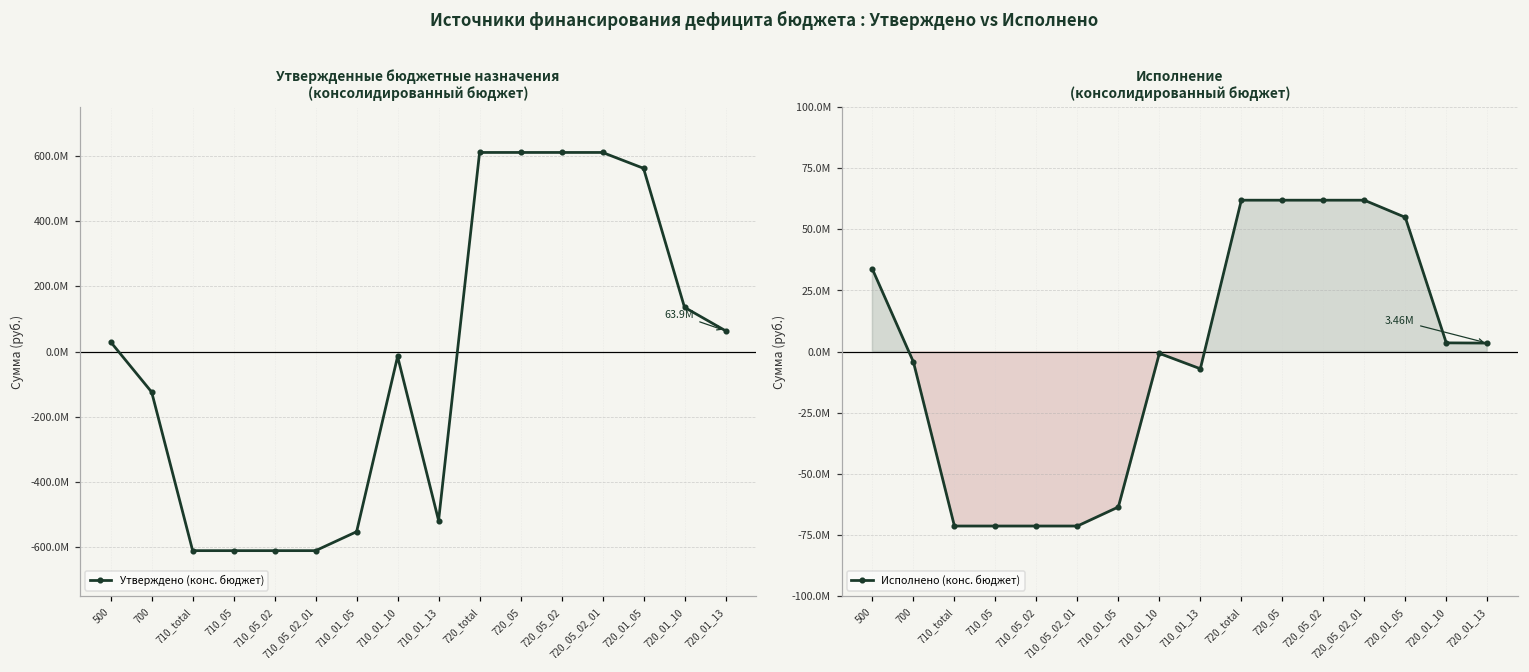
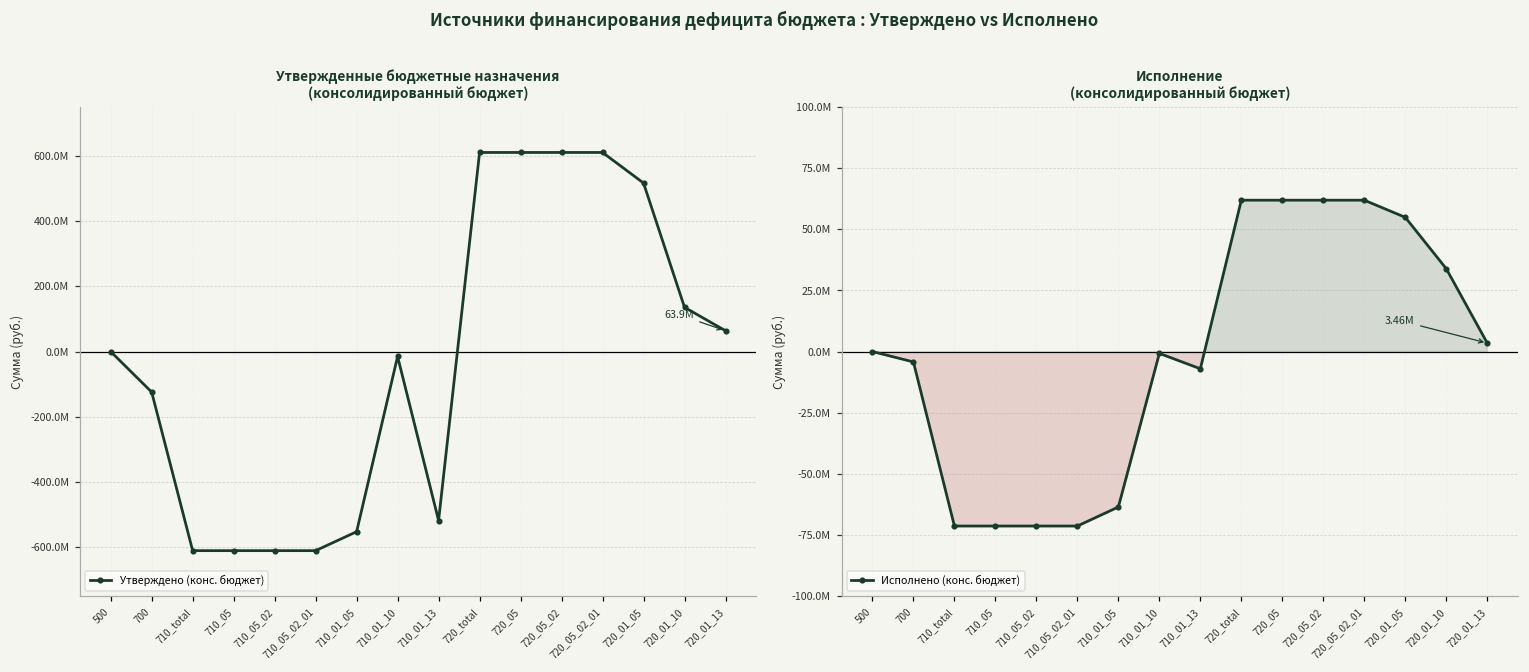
Утвержденные бюджетные назначения (консолидированный бюджет), 500: 30000000 -> 0
Утвержденные бюджетные назначения (консолидированный бюджет), 720_01_05: 560000000 -> 520000000
Исполнение (консолидированный бюджет), Исполнено (конс. бюджет), 500: 34000000 -> 0
Исполнение (консолидированный бюджет), Исполнено (конс. бюджет), 720_01_10: 4000000 -> 34000000
